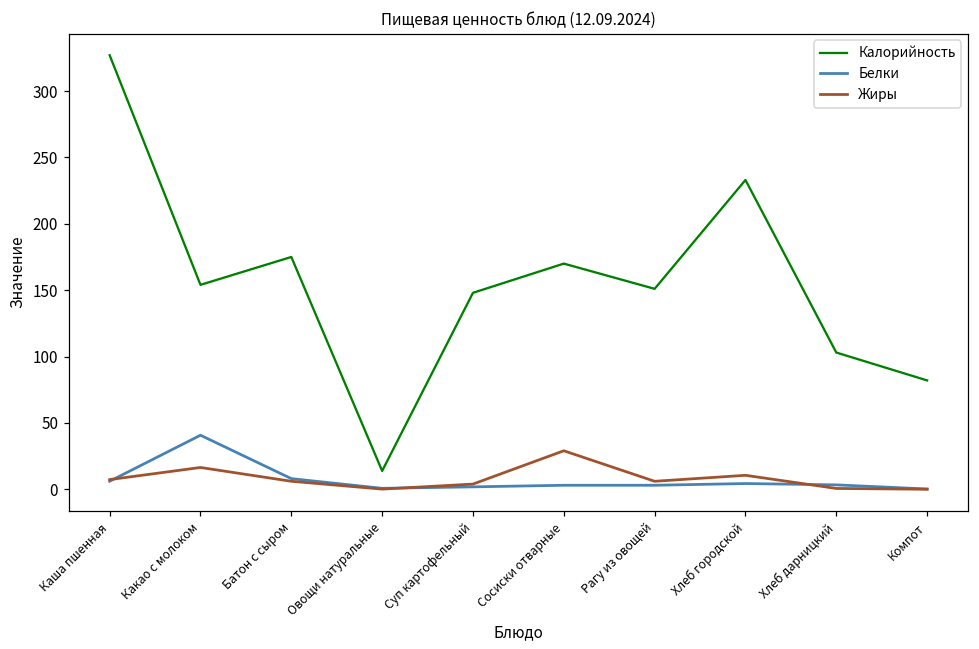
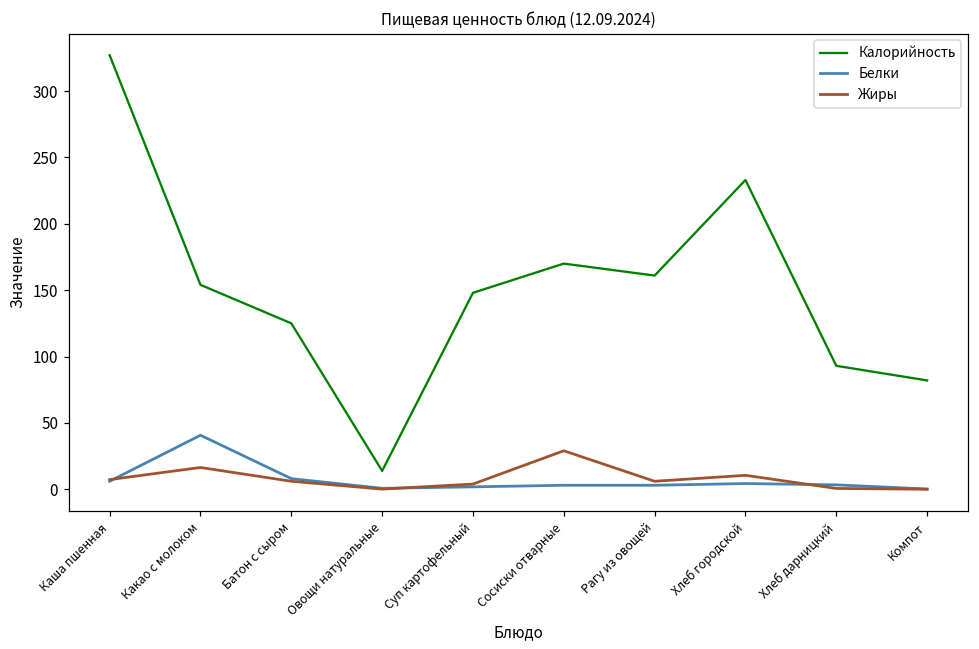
Калорийность, Батон с сыром: 175 -> 125
Калорийность, Рагу из овощей: 151 -> 161
Калорийность, Хлеб дарницкий: 103 -> 93
